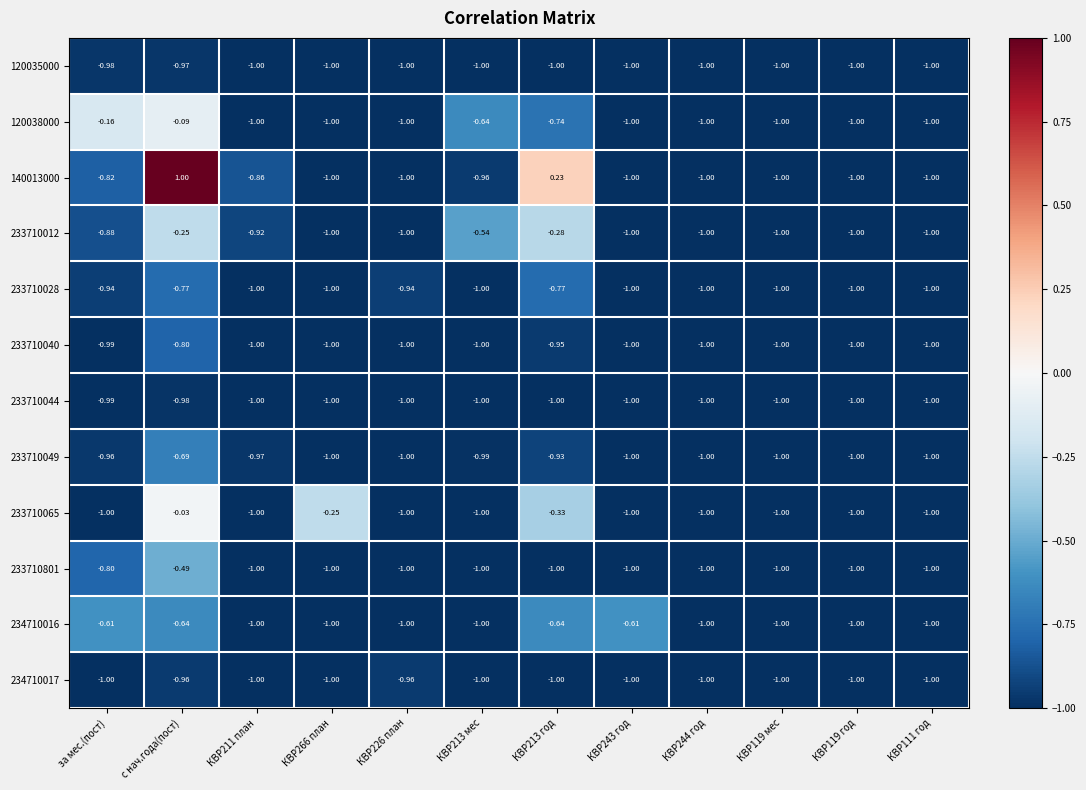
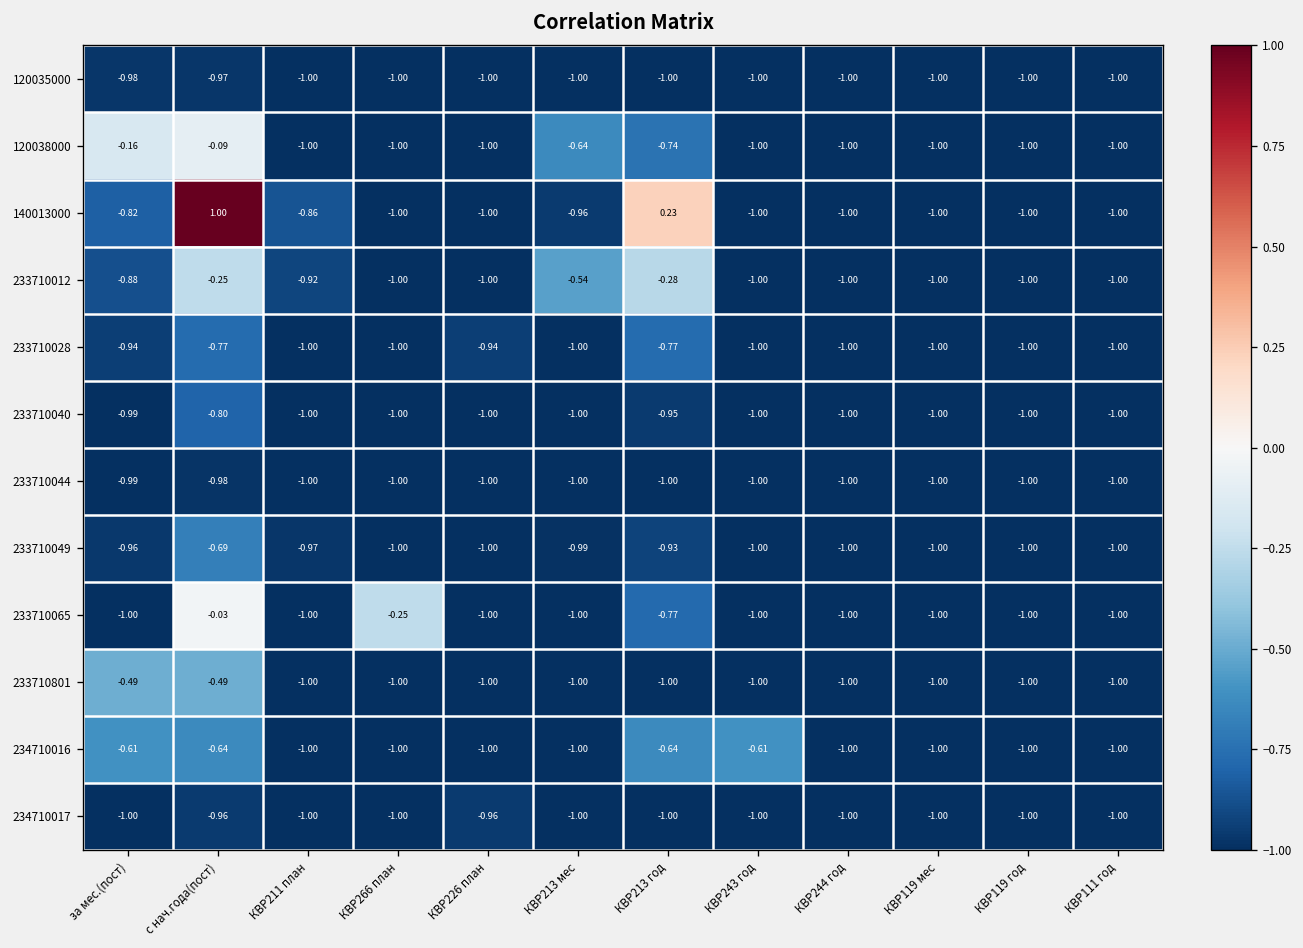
233710065, КВР213 год: -0.33 -> -0.77
233710801, за мес.(пост): -0.80 -> -0.49
